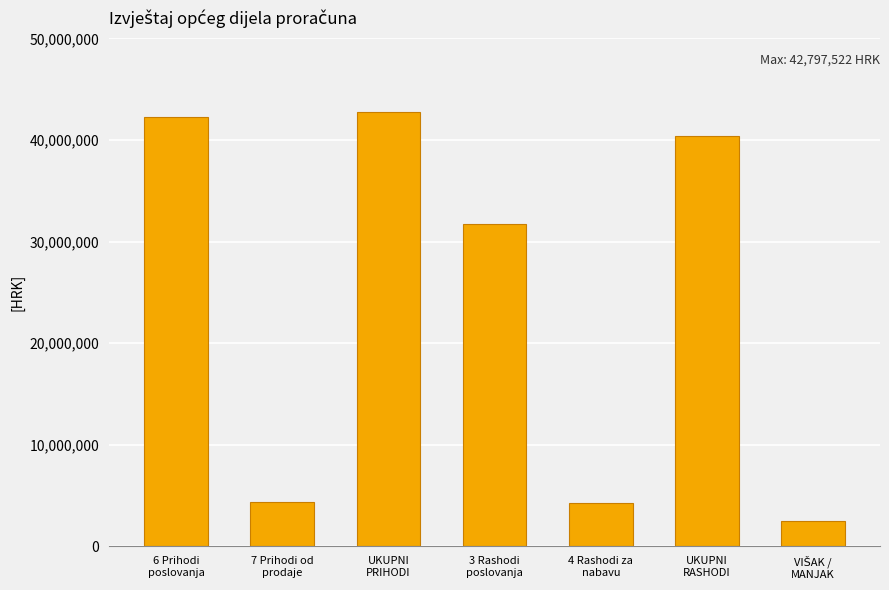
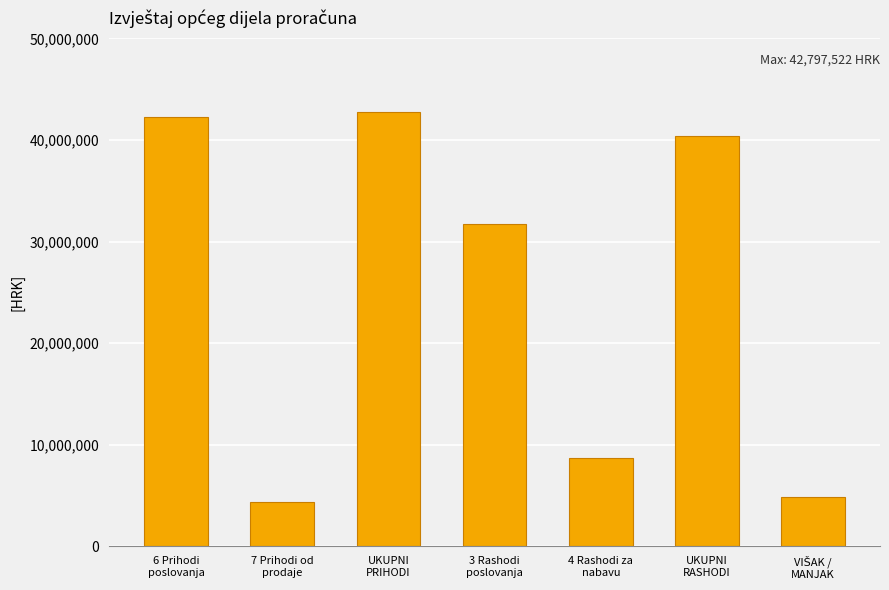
4 Rashodi za nabavu: 4,300,000 -> 8,700,000
VIŠAK / MANJAK: 2,400,000 -> 4,800,000
